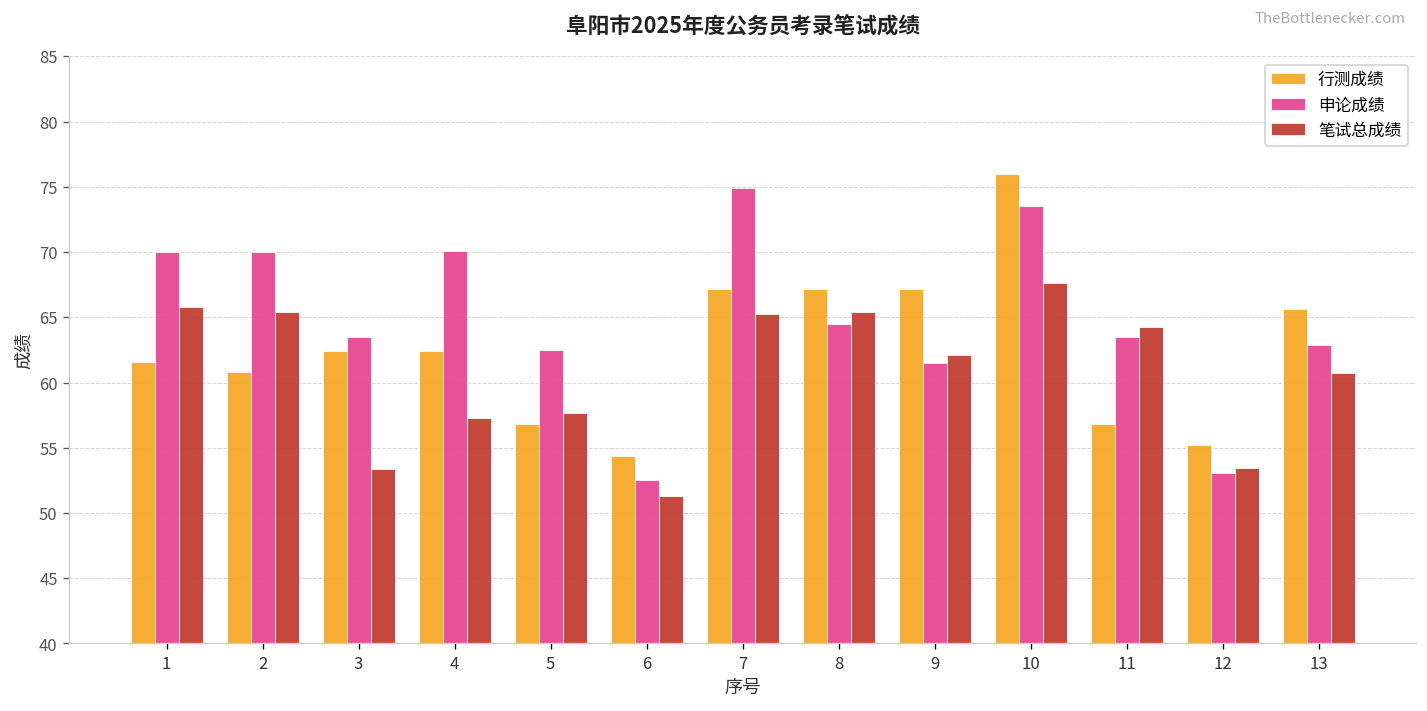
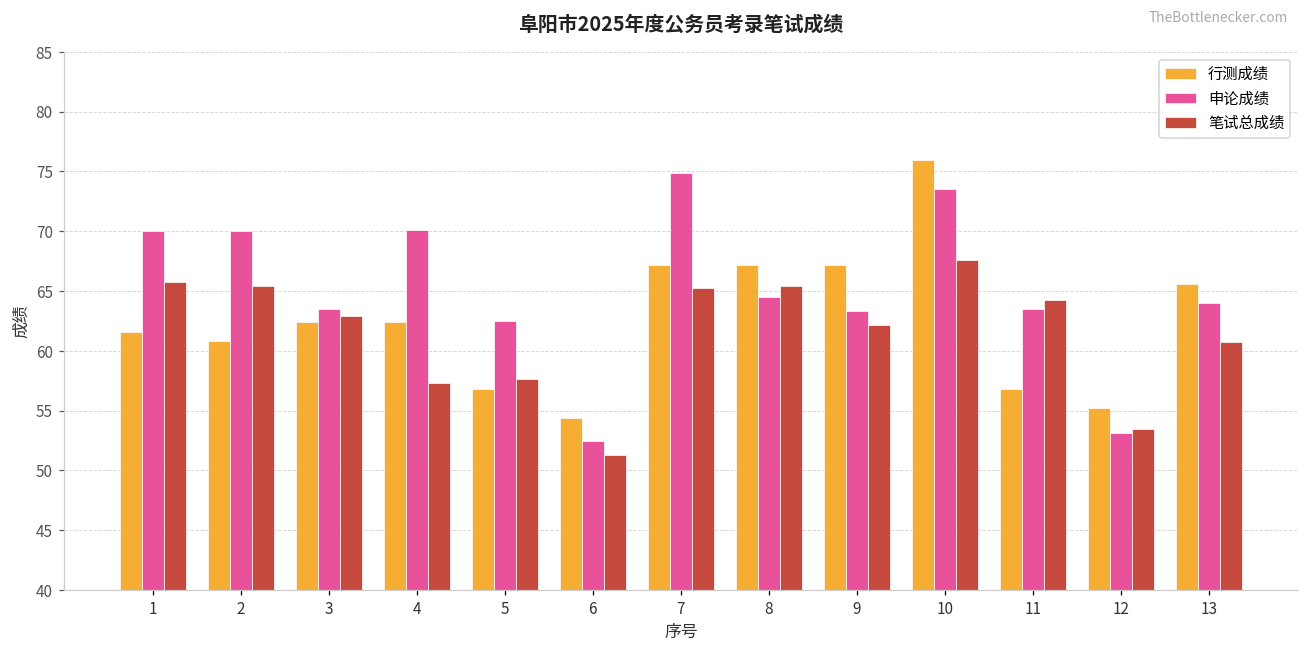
笔试总成绩, 3: 53.4 -> 63.0
申论成绩, 9: 61.5 -> 63.3
申论成绩, 13: 62.9 -> 64.0
